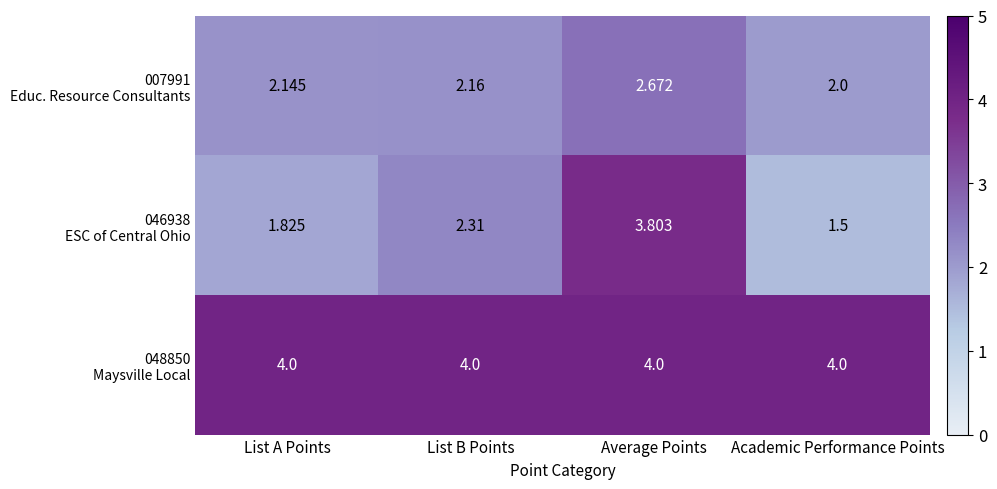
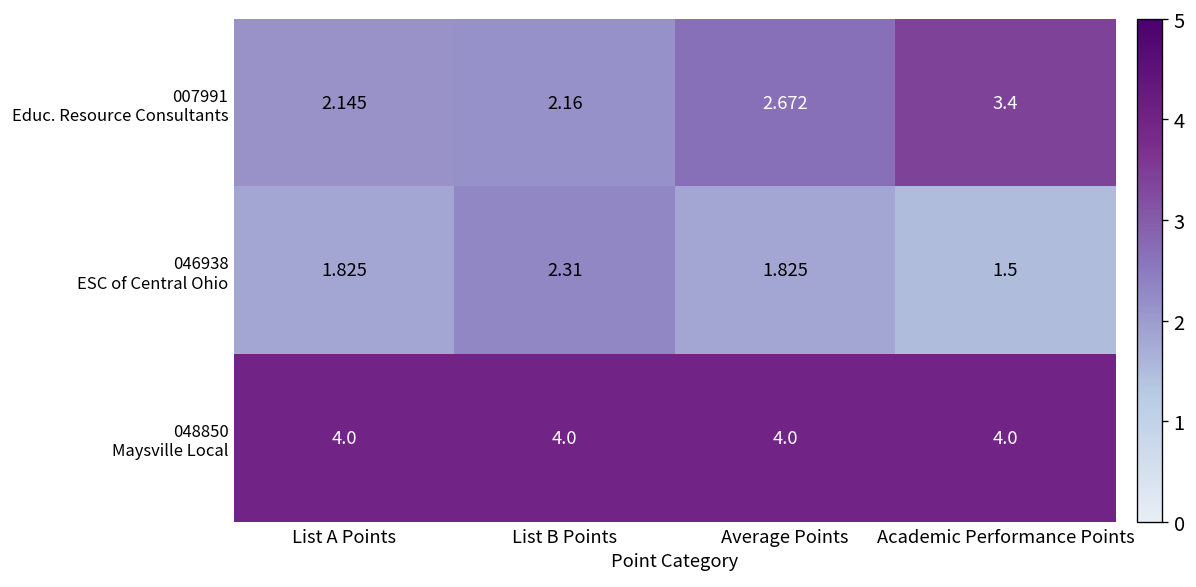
007991 Educ. Resource Consultants, Academic Performance Points: 2.0 -> 3.4
046938 ESC of Central Ohio, Average Points: 3.803 -> 1.825
